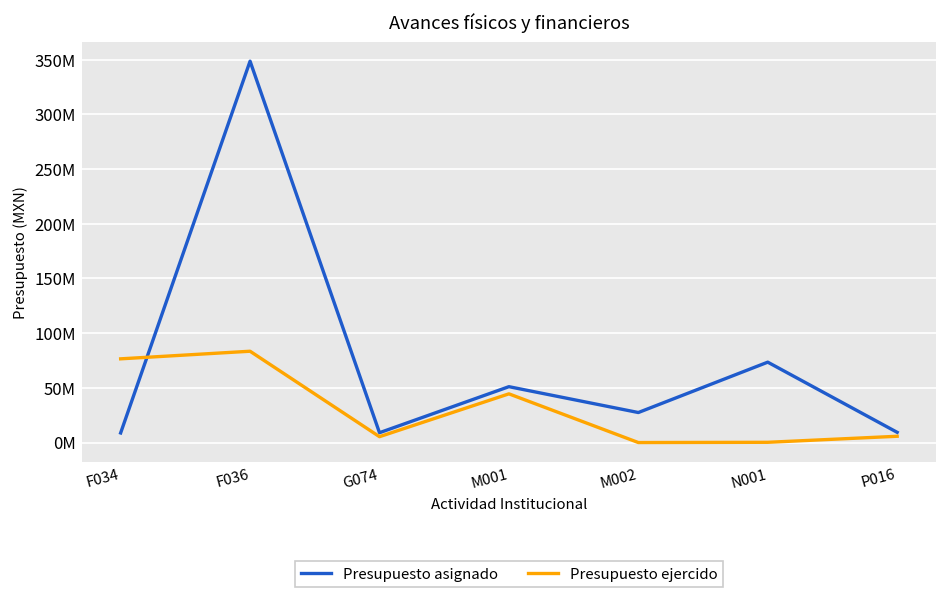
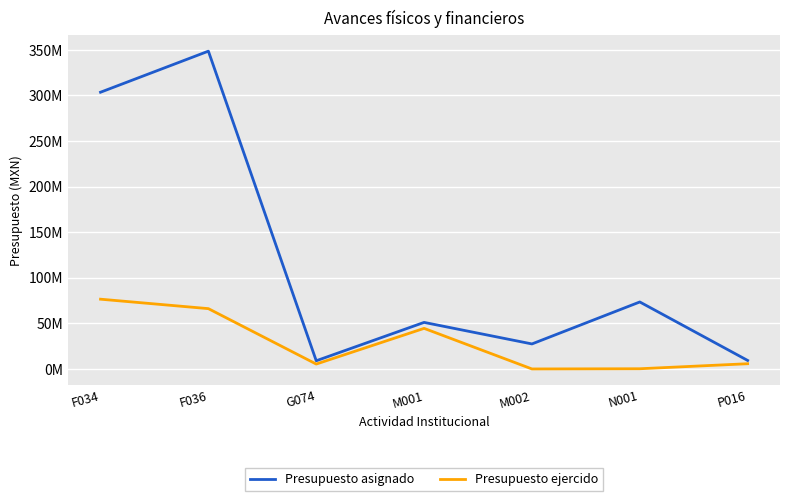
Presupuesto asignado, F034: 10000000 -> 300000000
Presupuesto ejercido, F036: 80000000 -> 70000000
